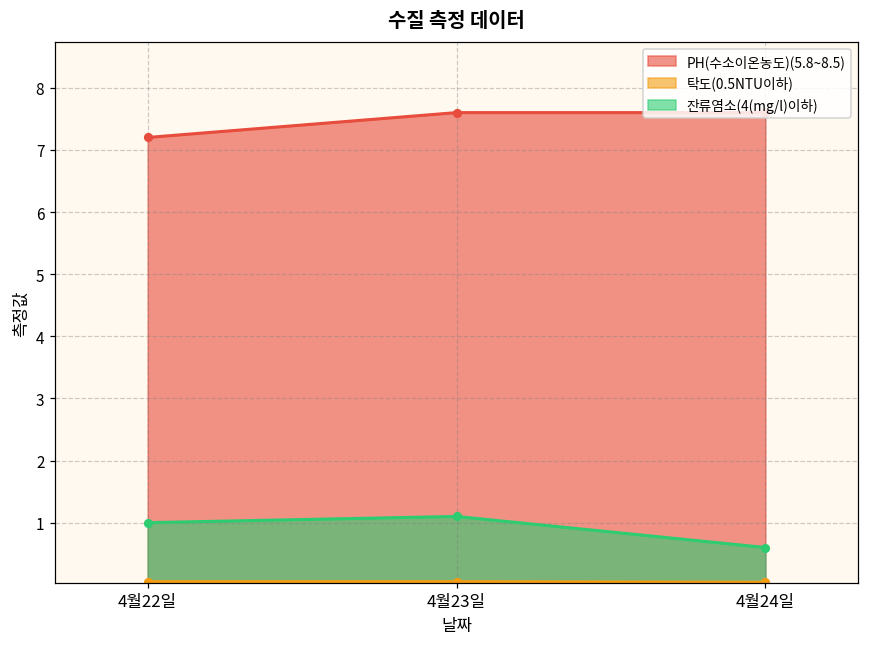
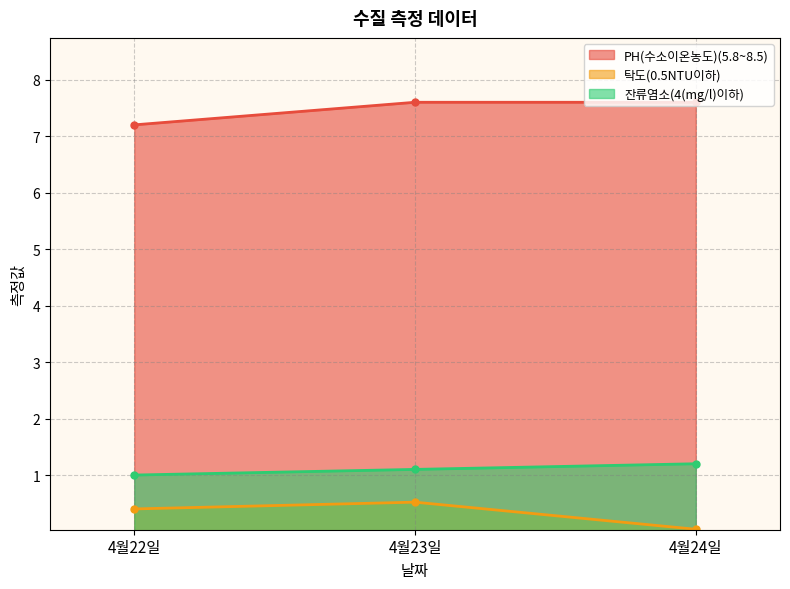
탁도(0.5NTU이하), 4월22일: 0.1 -> 0.4
탁도(0.5NTU이하), 4월23일: 0.1 -> 0.5
잔류염소(4(mg/l)이하), 4월24일: 0.6 -> 1.2
